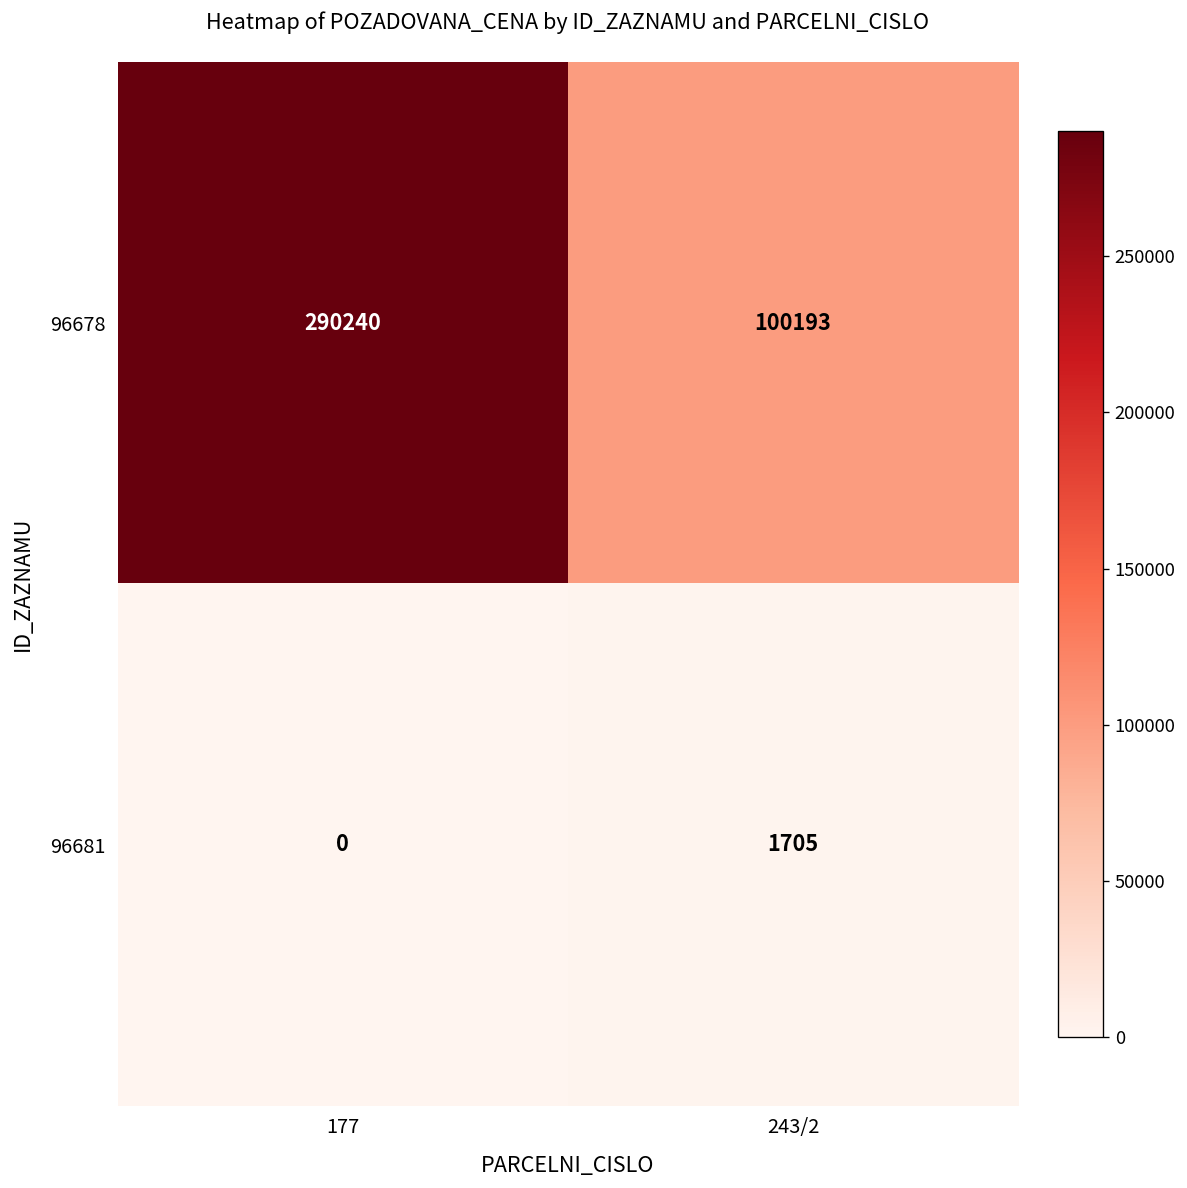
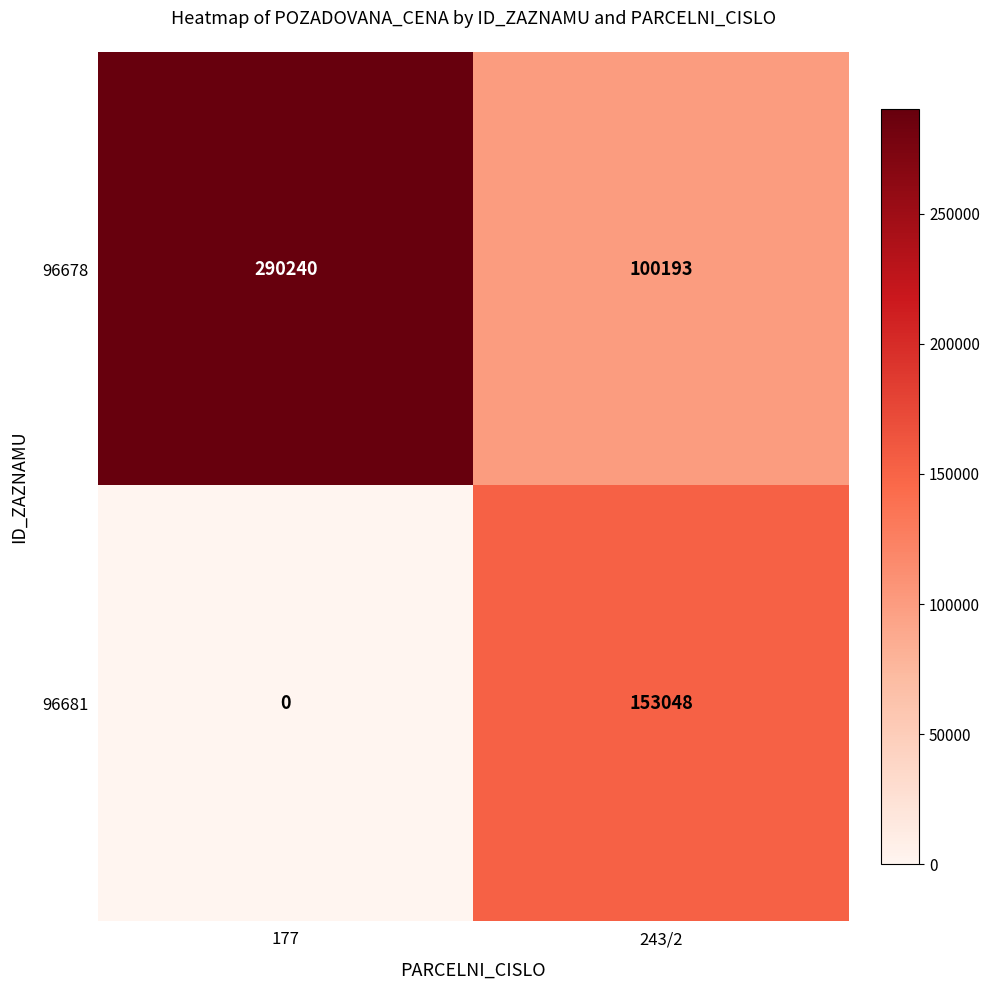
96681, 243/2: 1705 -> 153048
